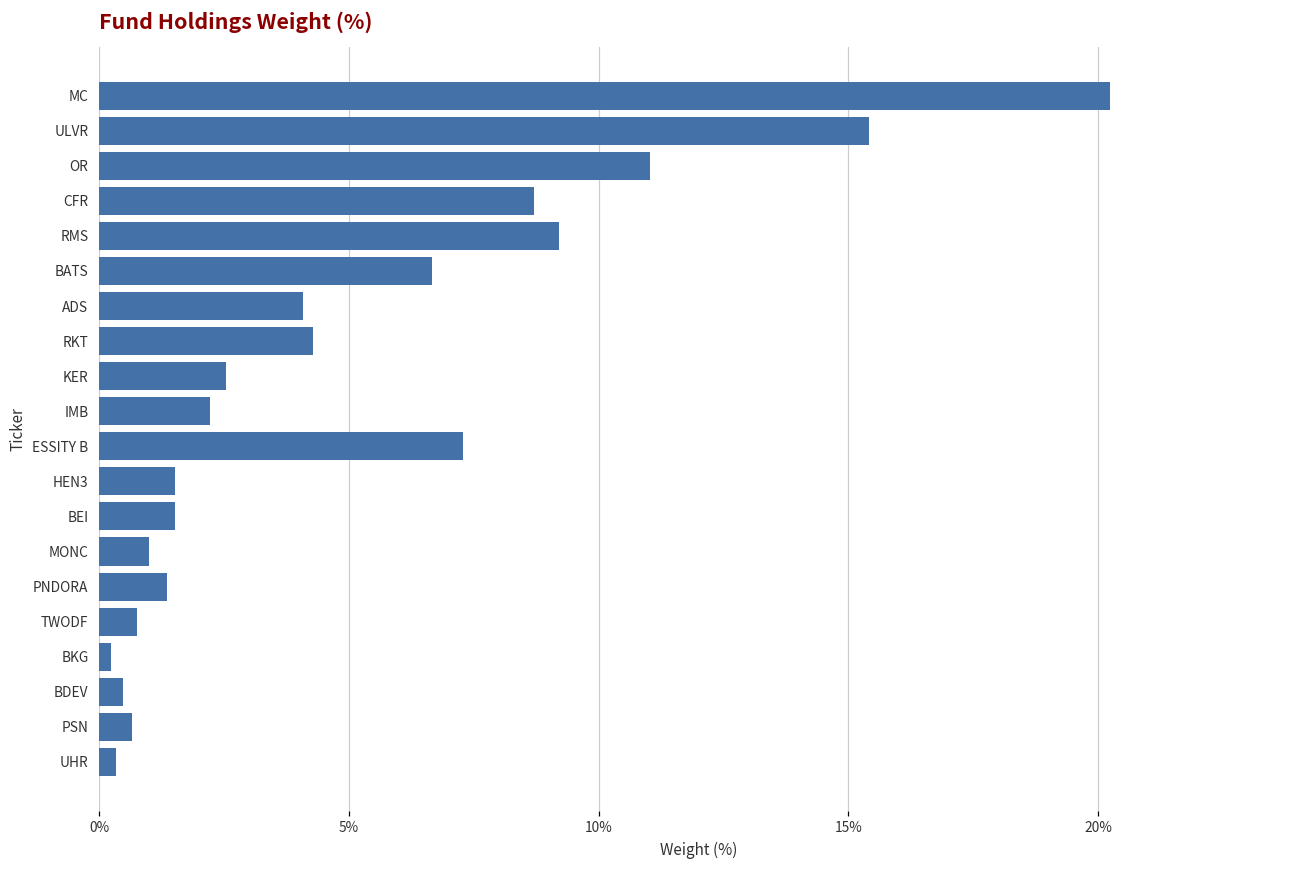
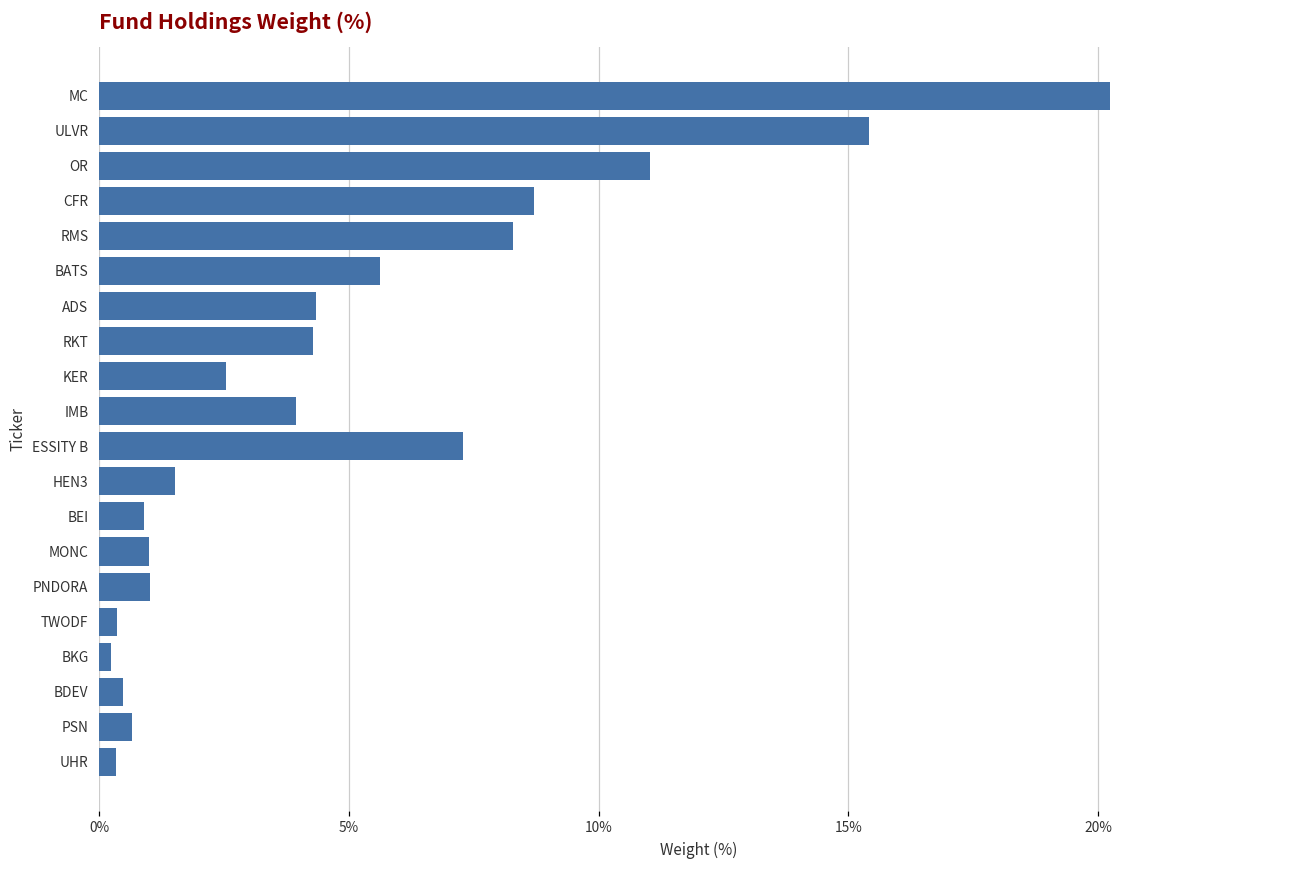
RMS: 9.2% -> 8.3%
BATS: 6.7% -> 5.6%
ADS: 4.1% -> 4.3%
IMB: 2.2% -> 4.0%
BEI: 1.5% -> 0.9%
PNDORA: 1.4% -> 1.0%
TWODF: 0.8% -> 0.4%
